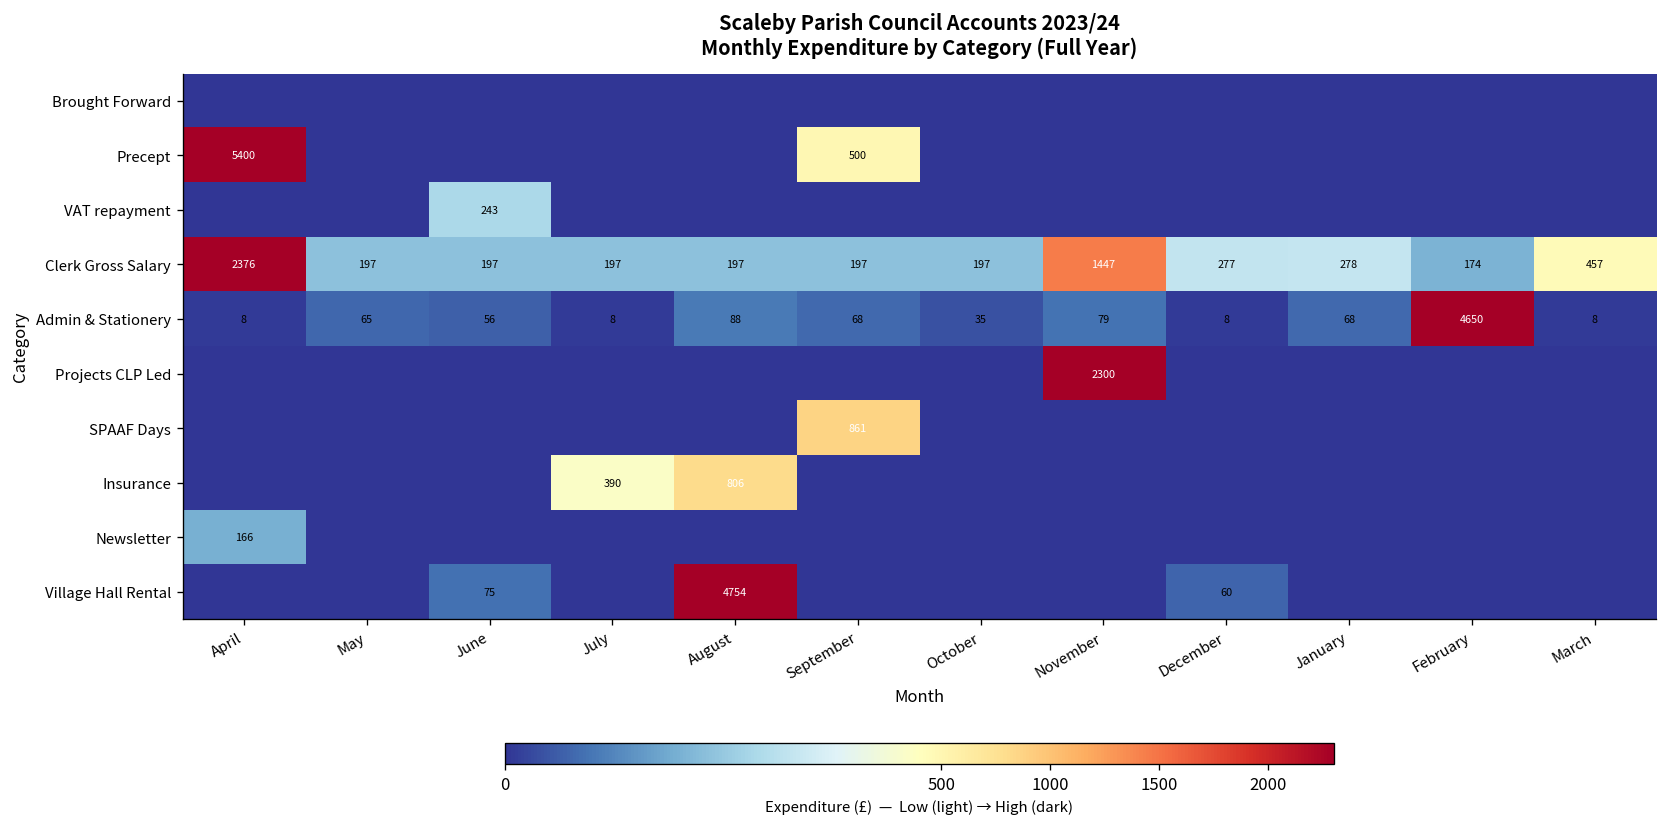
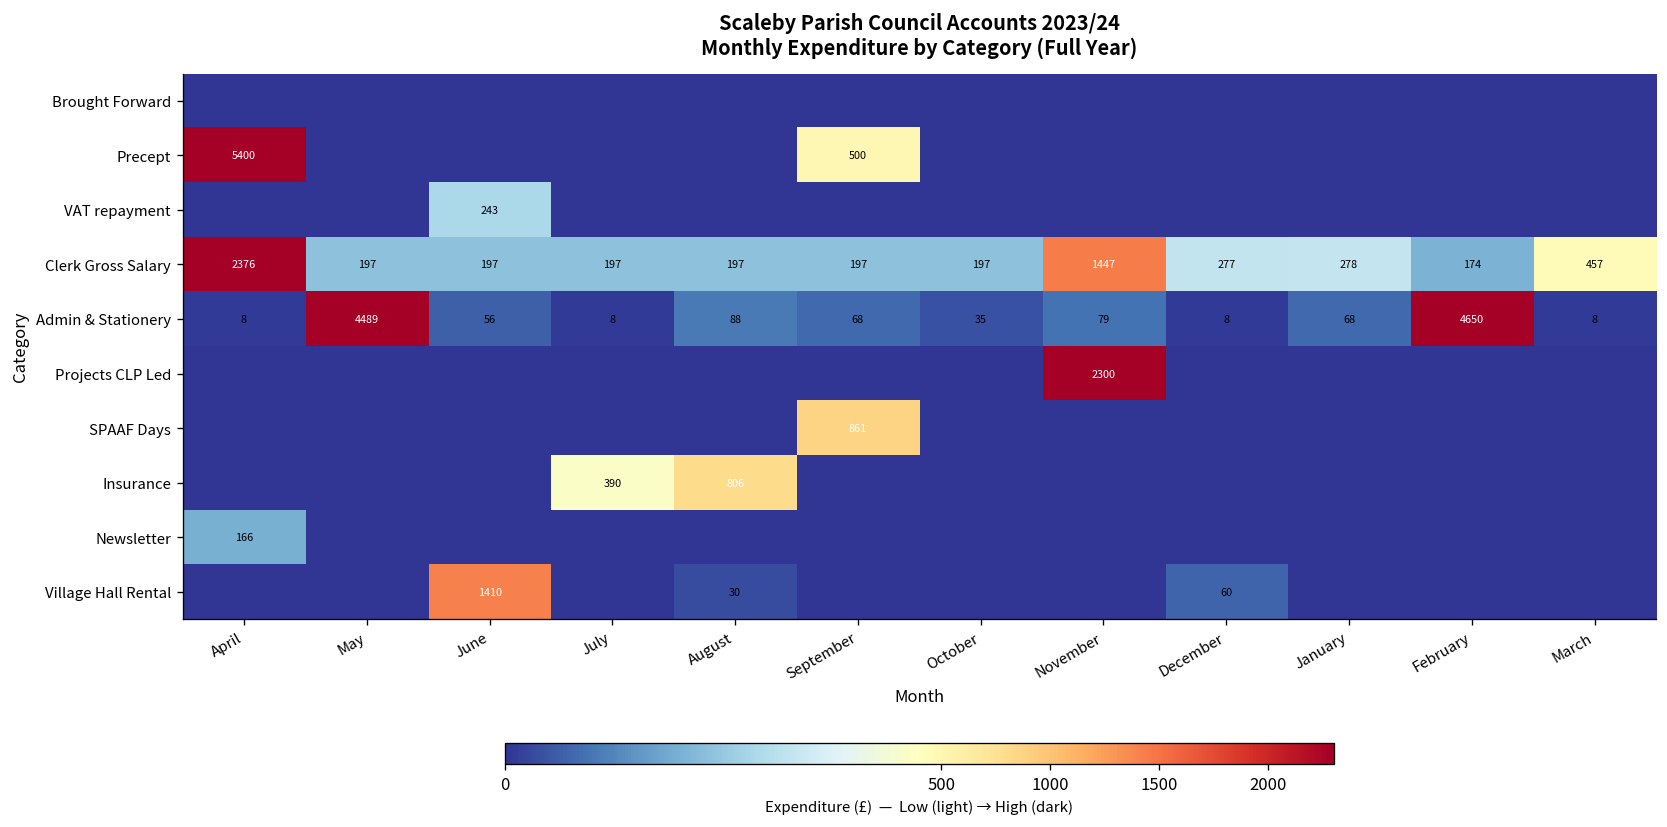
Admin & Stationery, May: 65 -> 4489
Village Hall Rental, June: 75 -> 1410
Village Hall Rental, August: 4754 -> 30
